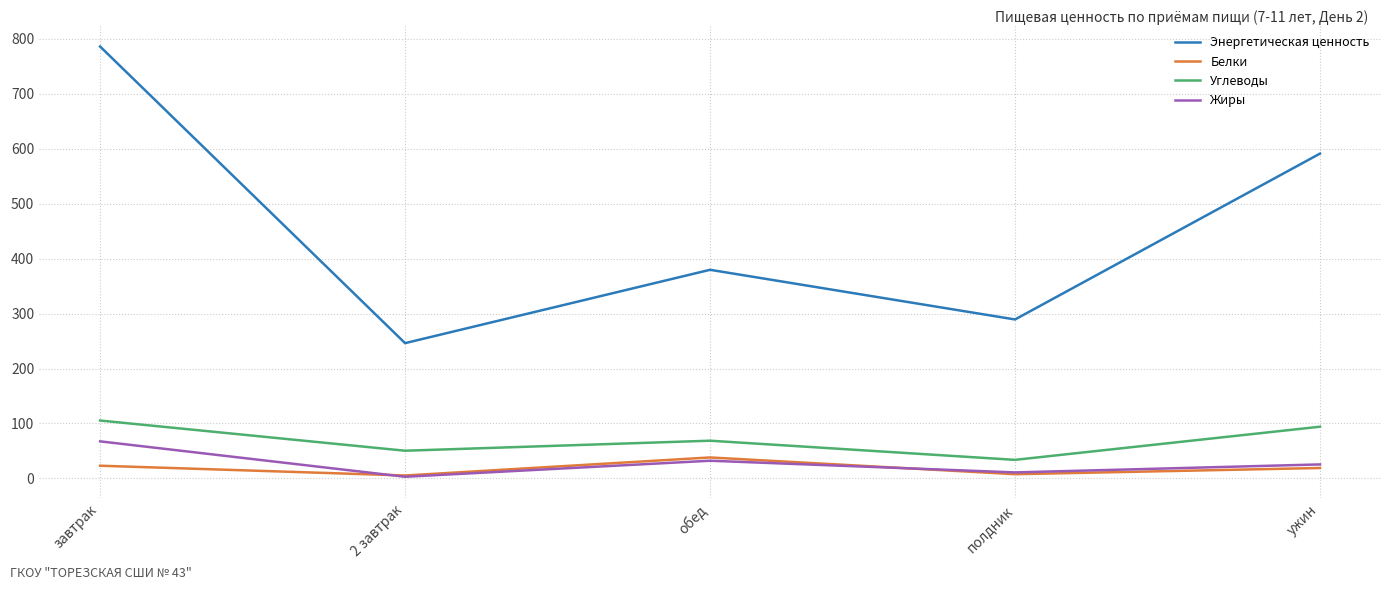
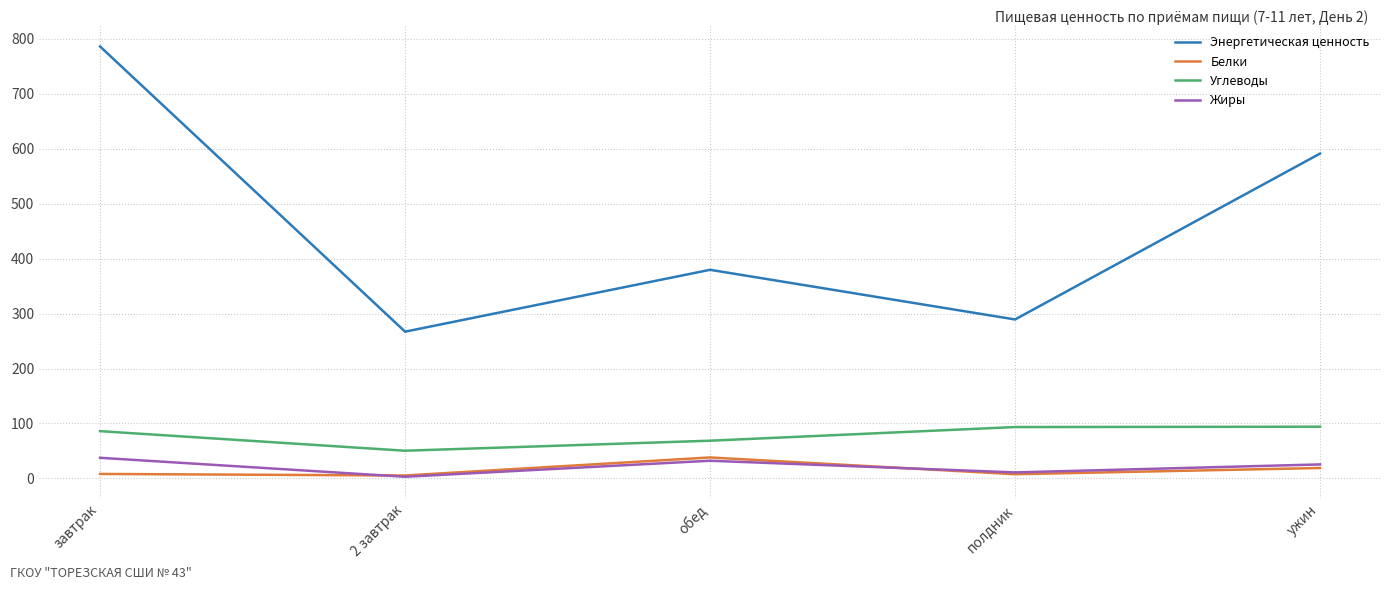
Белки, завтрак: 20 -> 10
Углеводы, завтрак: 110 -> 90
Жиры, завтрак: 70 -> 40
Энергетическая ценность, 2 завтрак: 250 -> 270
Углеводы, полдник: 30 -> 90
